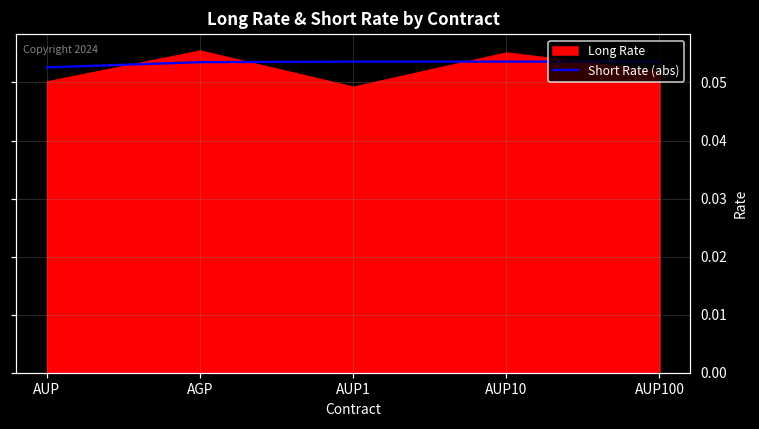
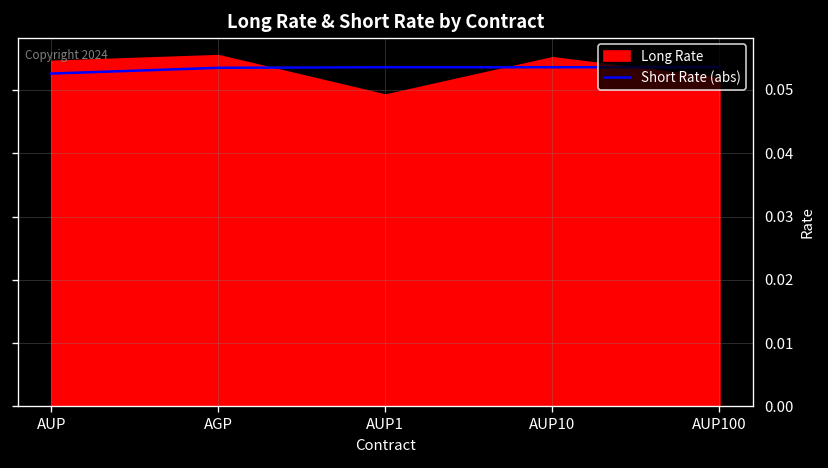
Long Rate, AUP: 0.050 -> 0.055
